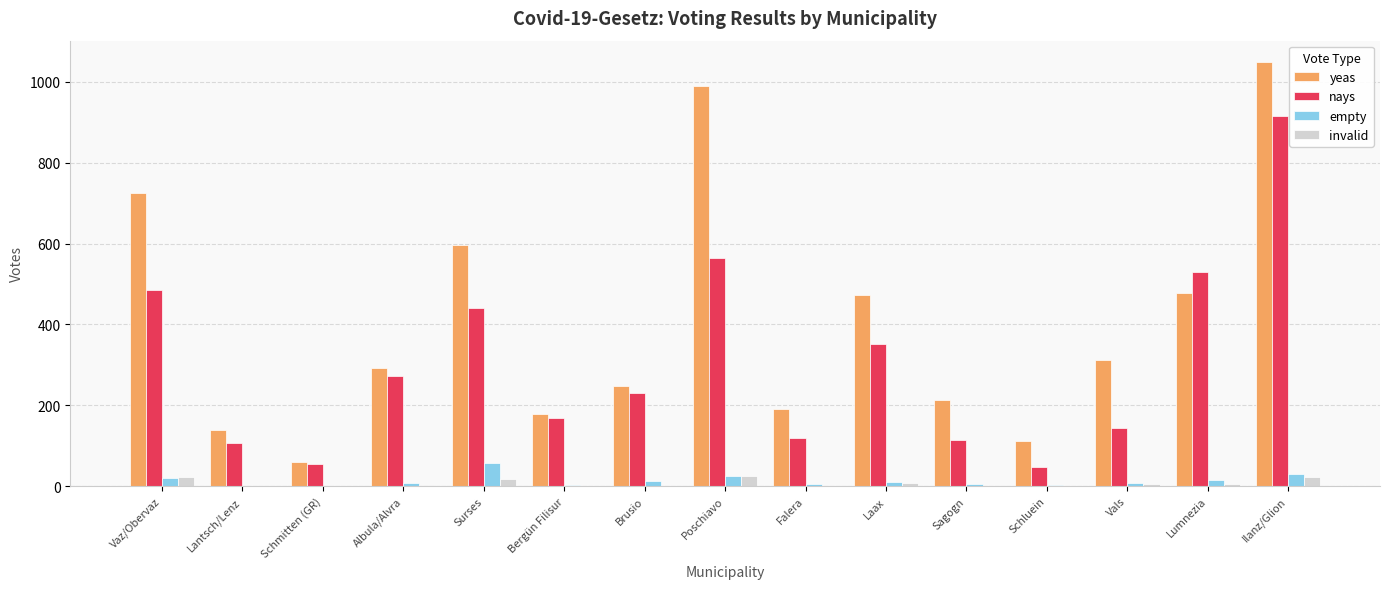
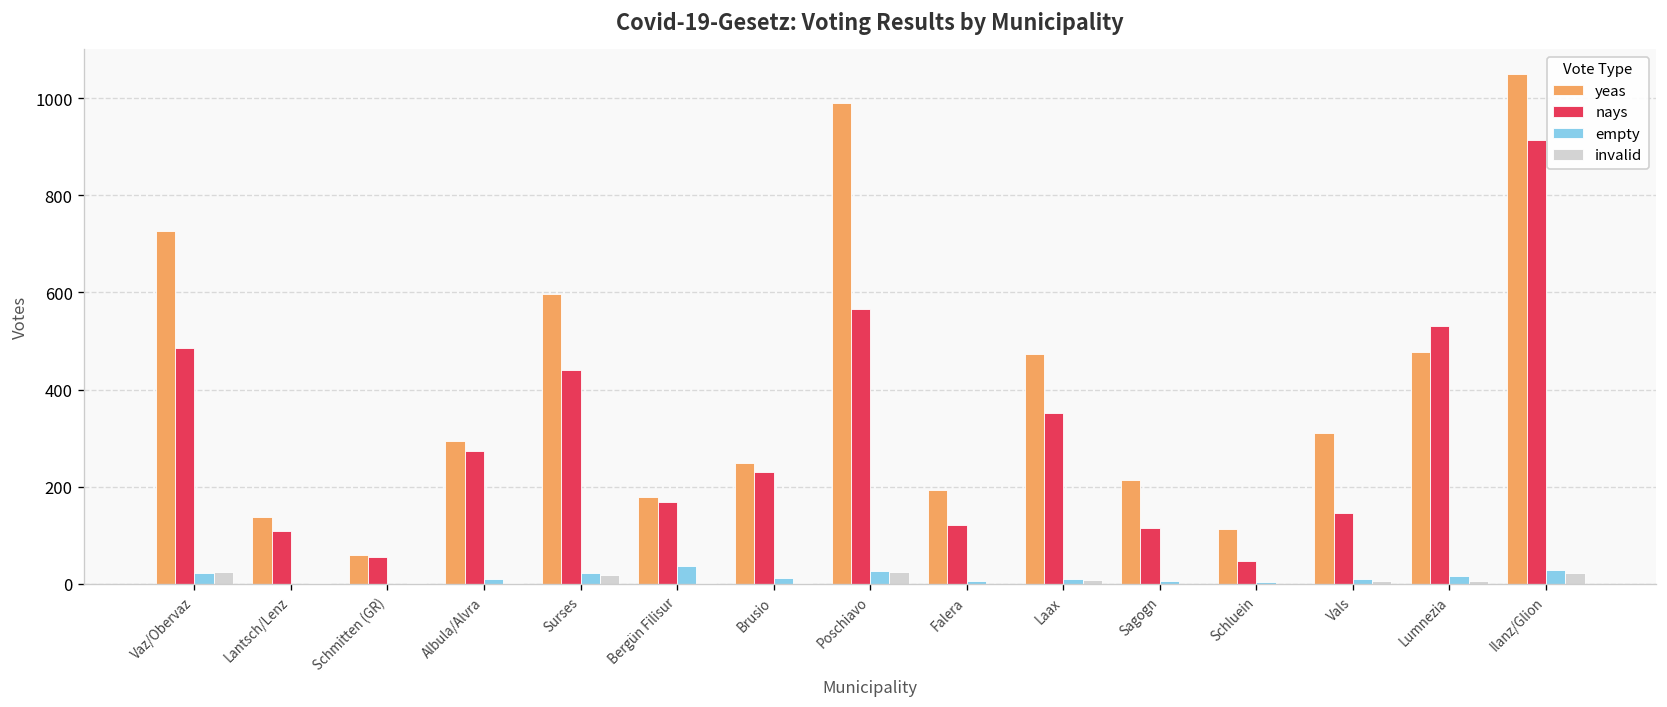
empty, Surses: 60 -> 20
empty, Bergün Filisur: 0 -> 40
